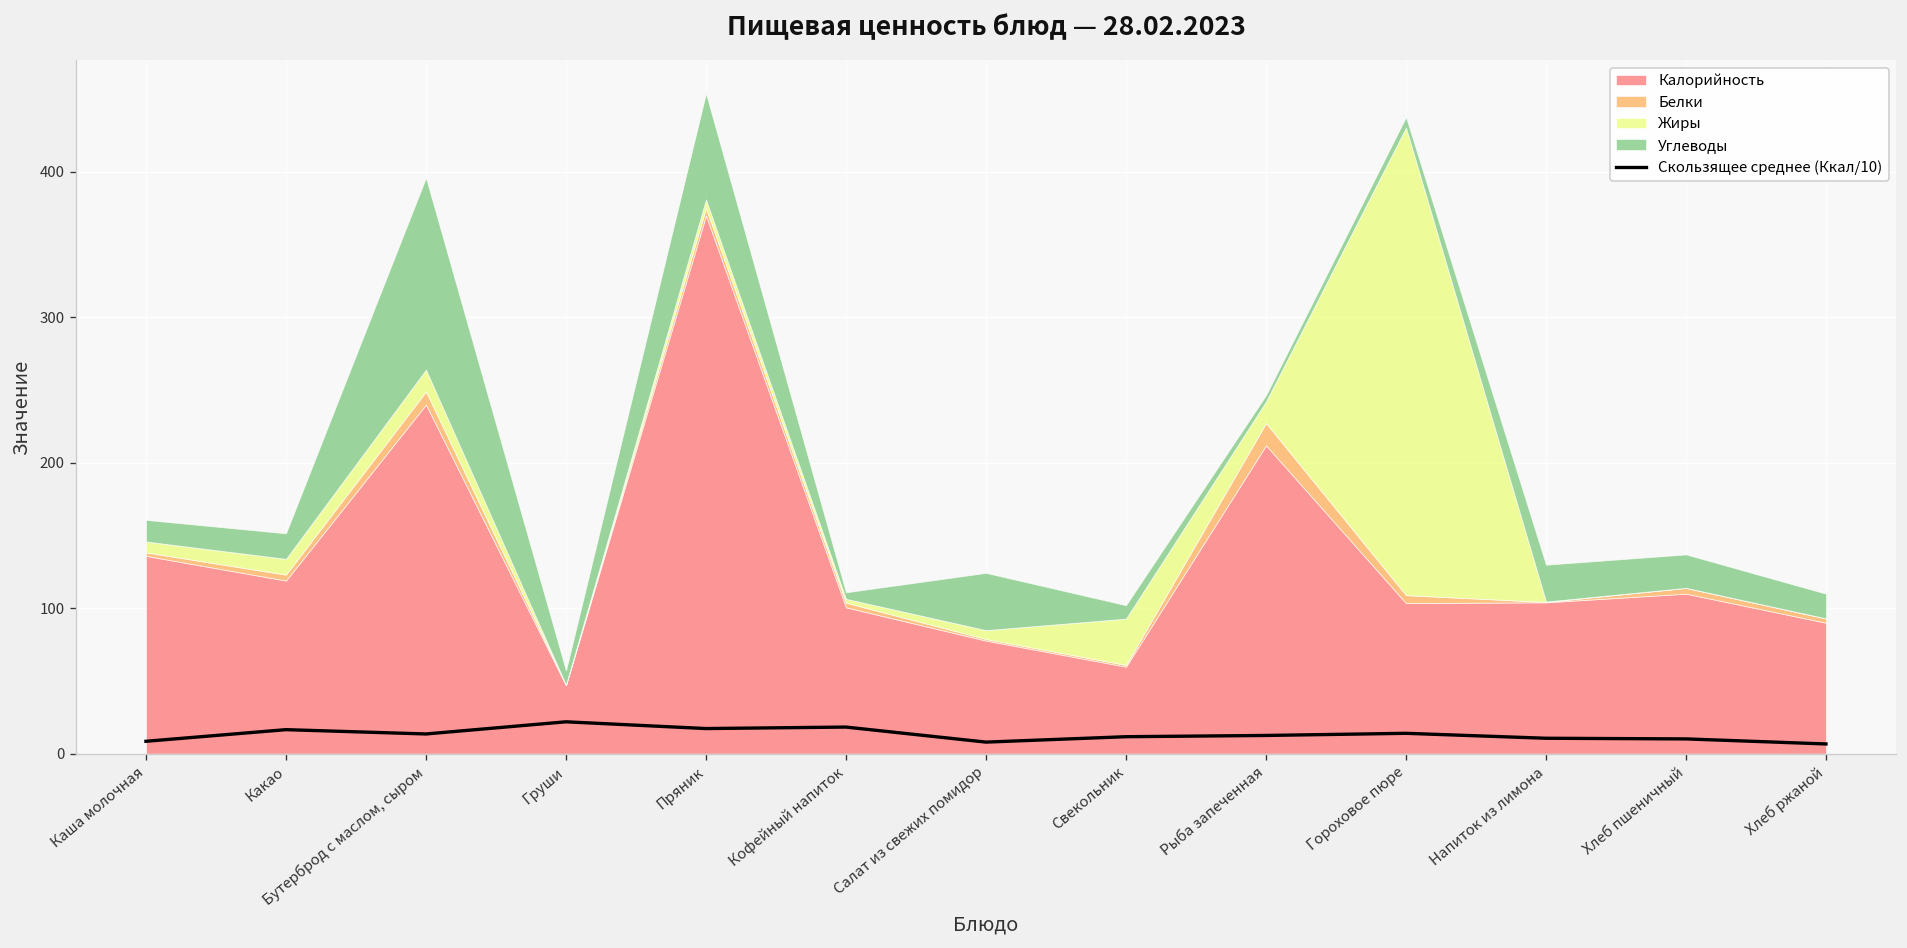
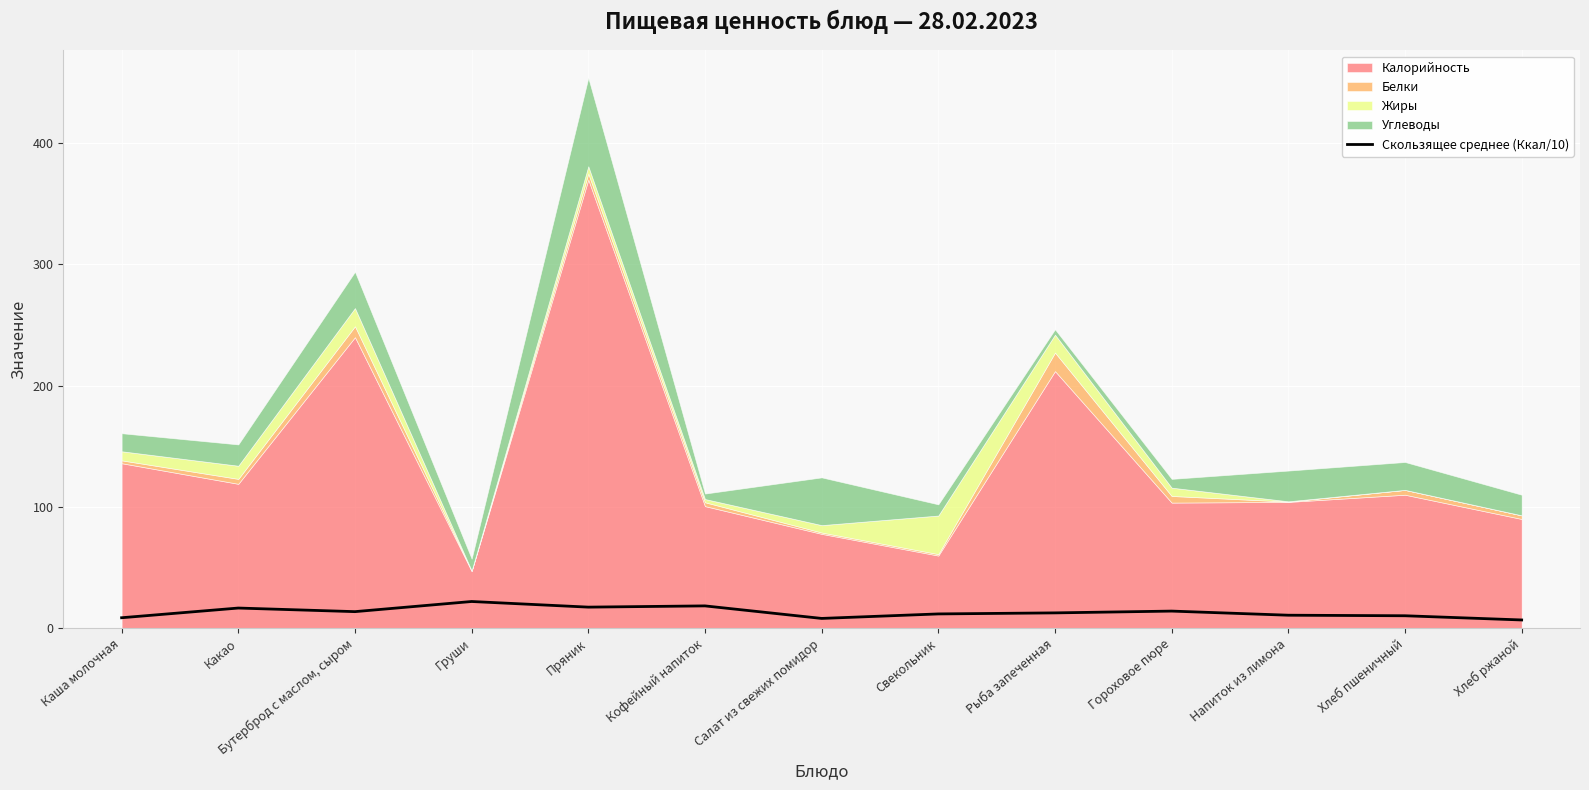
Углеводы, Бутерброд с маслом, сыром: 132 -> 30
Жиры, Гороховое пюре: 321 -> 7
